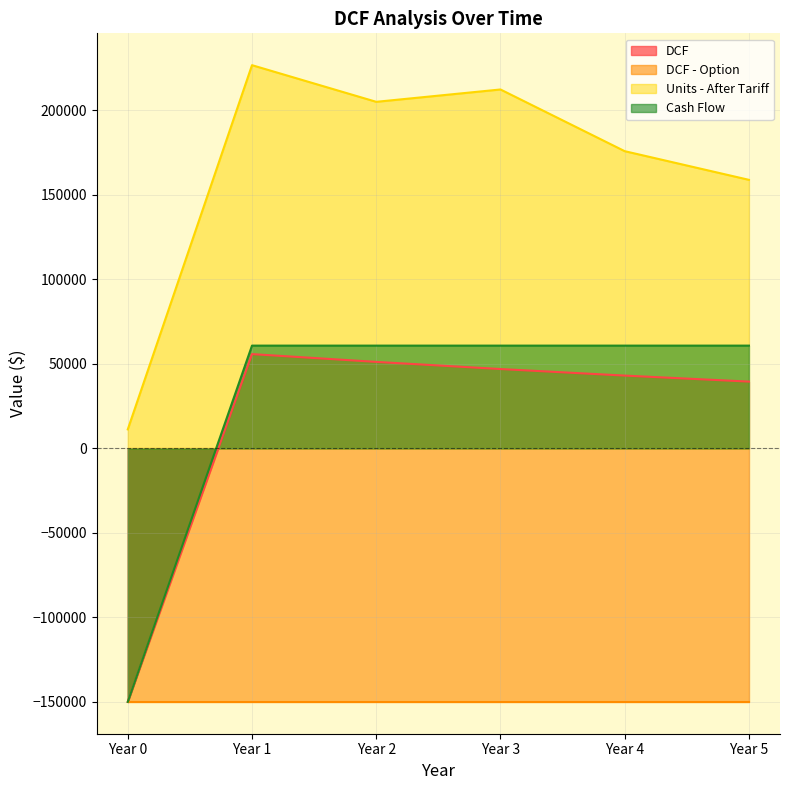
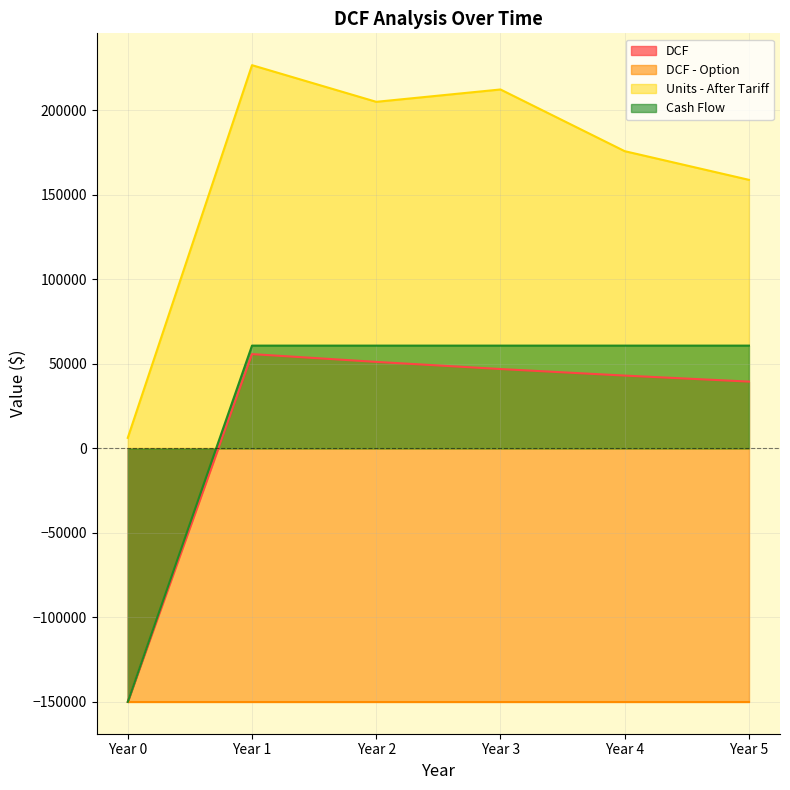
Units - After Tariff, Year 0: 11000 -> 6000
